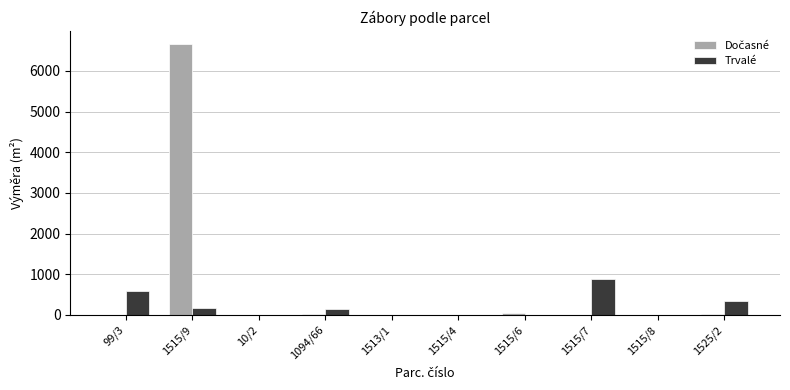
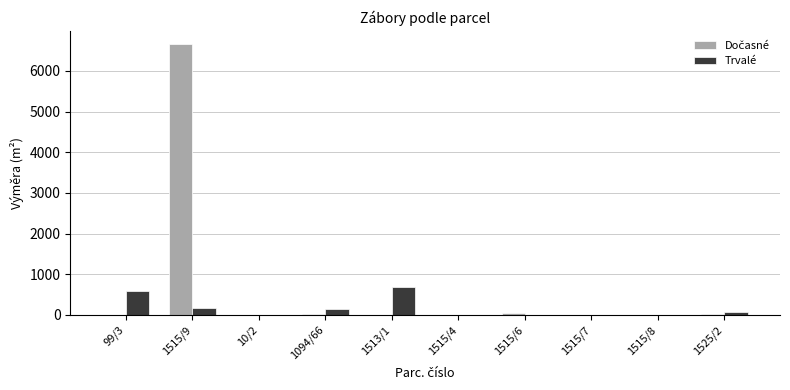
Trvalé, 1513/1: 0 -> 700
Trvalé, 1515/7: 900 -> 0
Trvalé, 1525/2: 300 -> 100
